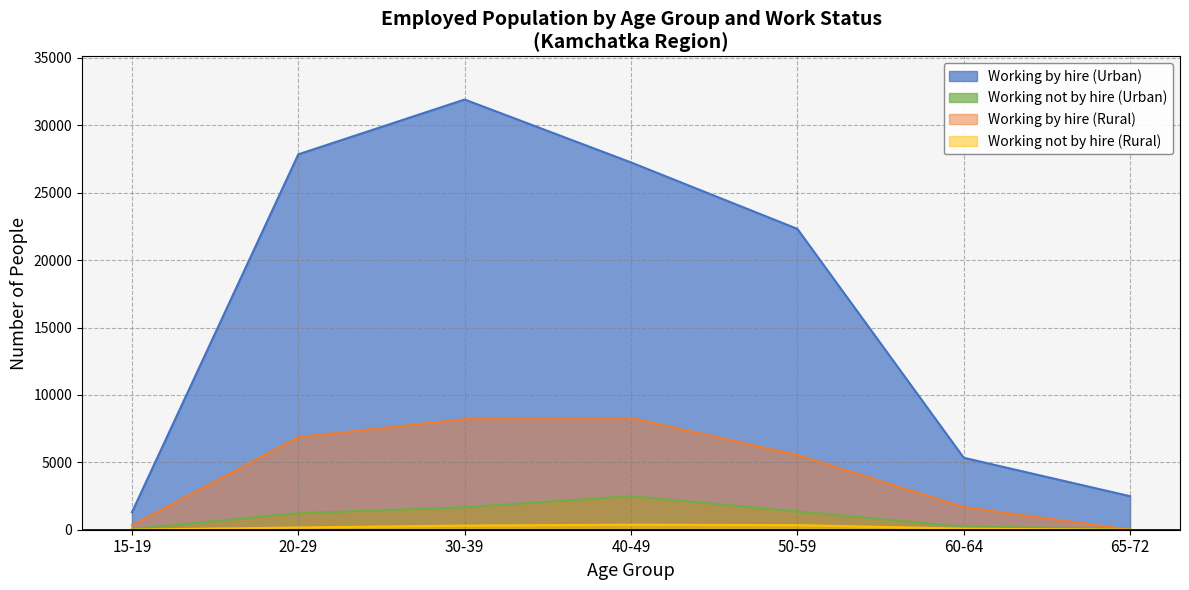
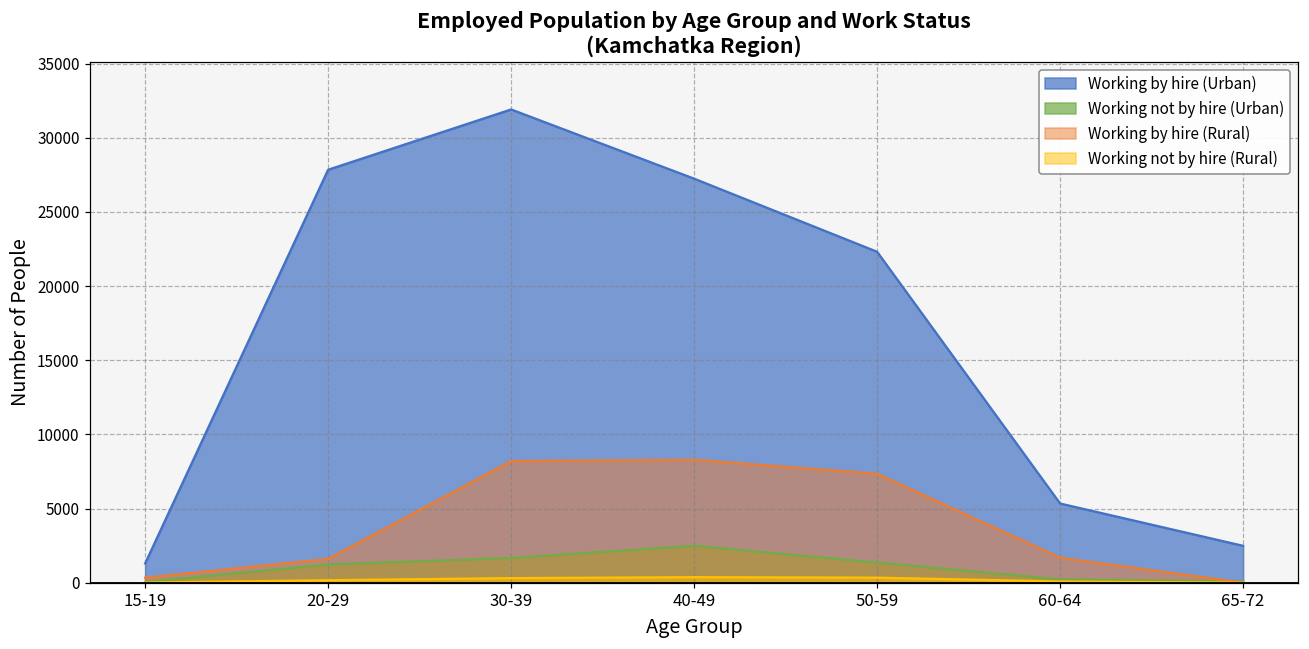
Working by hire (Rural), 20-29: 6900 -> 1600
Working by hire (Rural), 50-59: 5500 -> 7300
